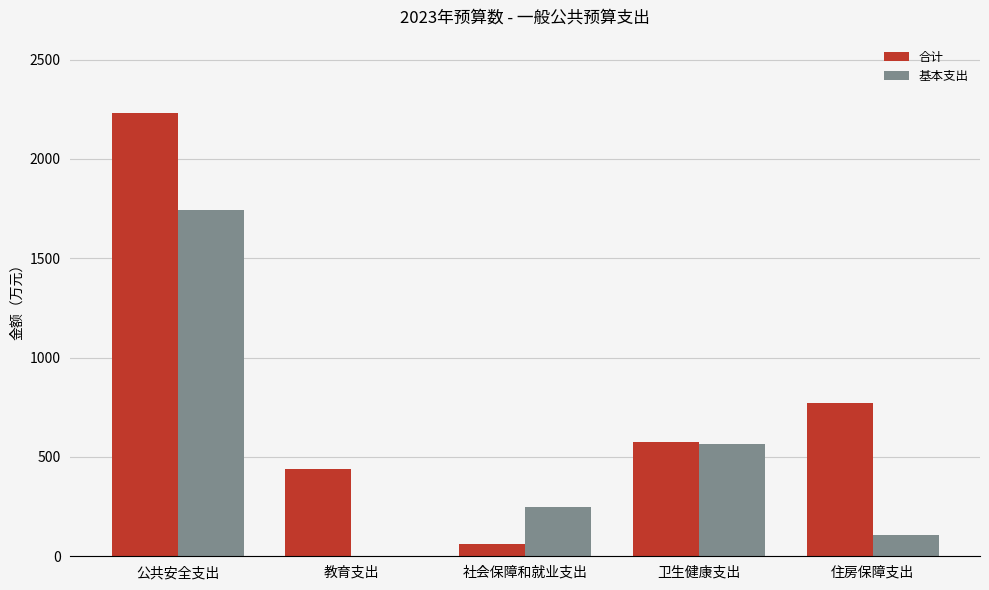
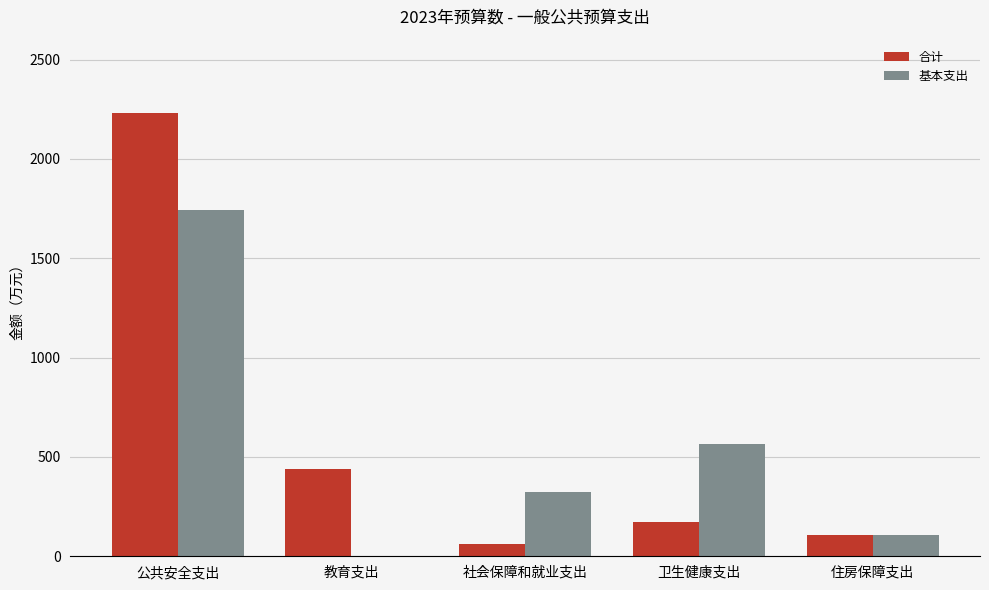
基本支出, 社会保障和就业支出: 250 -> 320
合计, 卫生健康支出: 570 -> 170
合计, 住房保障支出: 770 -> 110
